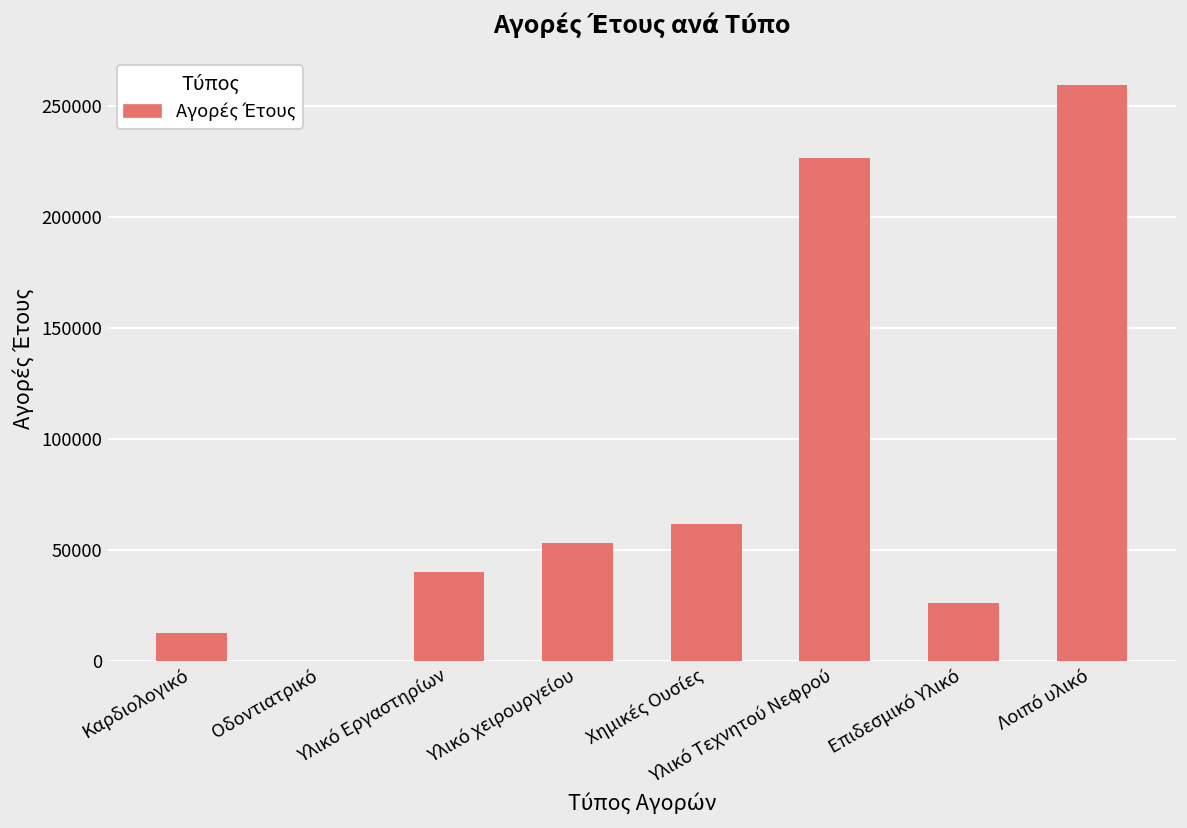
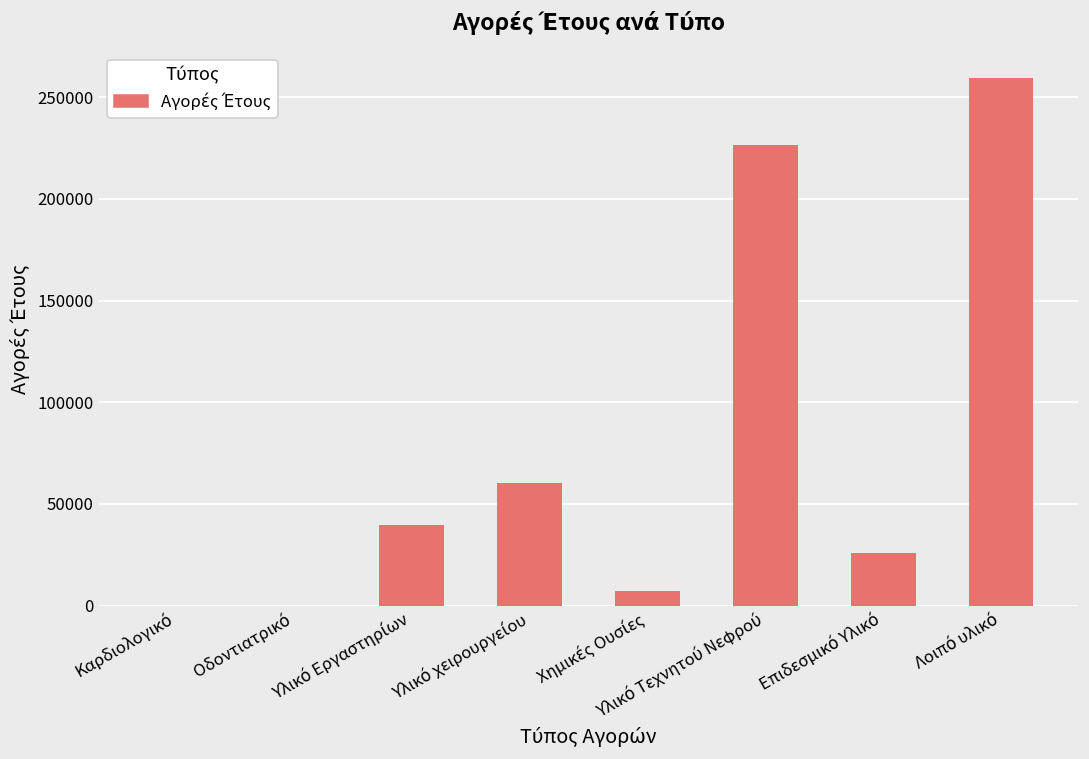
Καρδιολογικό: 12000 -> 0
Υλικό χειρουργείου: 53000 -> 60000
Χημικές Ουσίες: 62000 -> 7000
